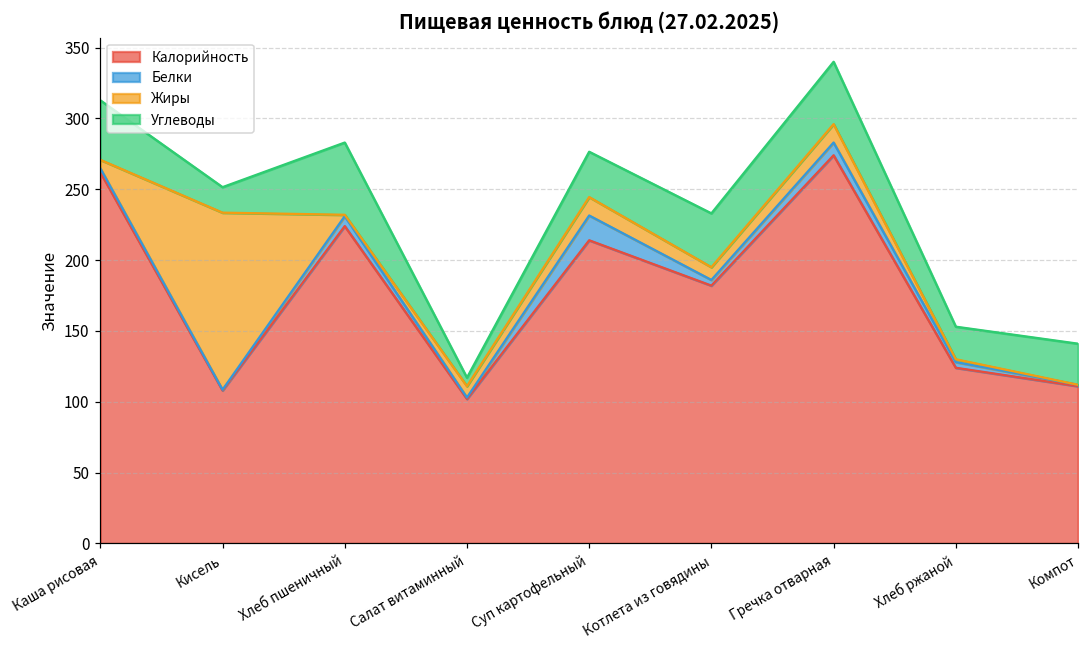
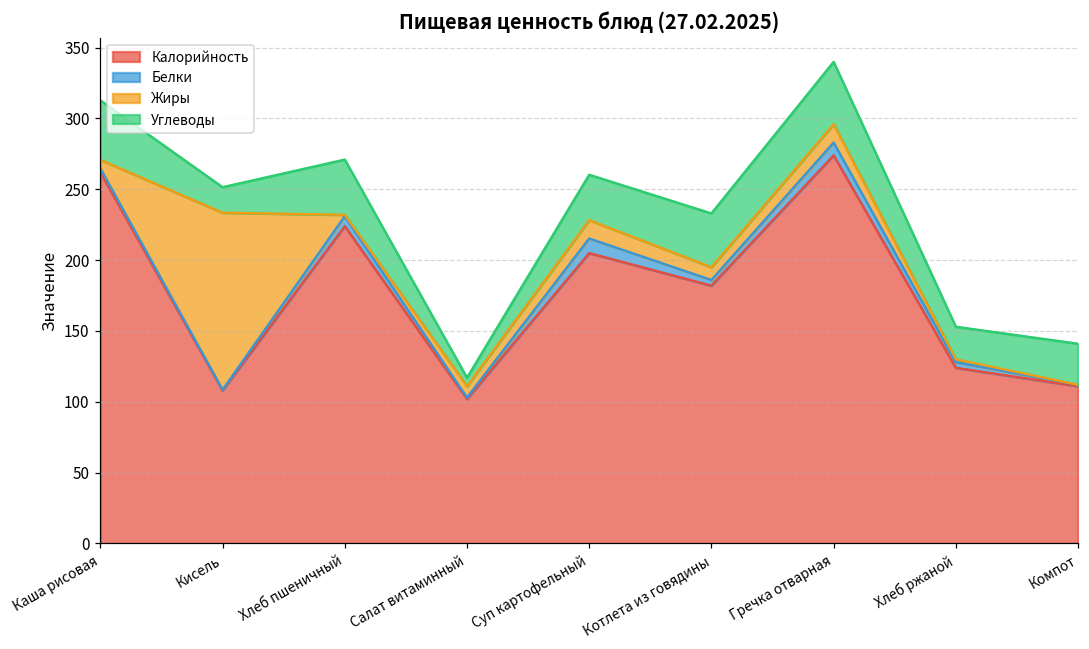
Углеводы, Хлеб пшеничный: 51 -> 39
Калорийность, Суп картофельный: 214 -> 205
Белки, Суп картофельный: 18 -> 10
